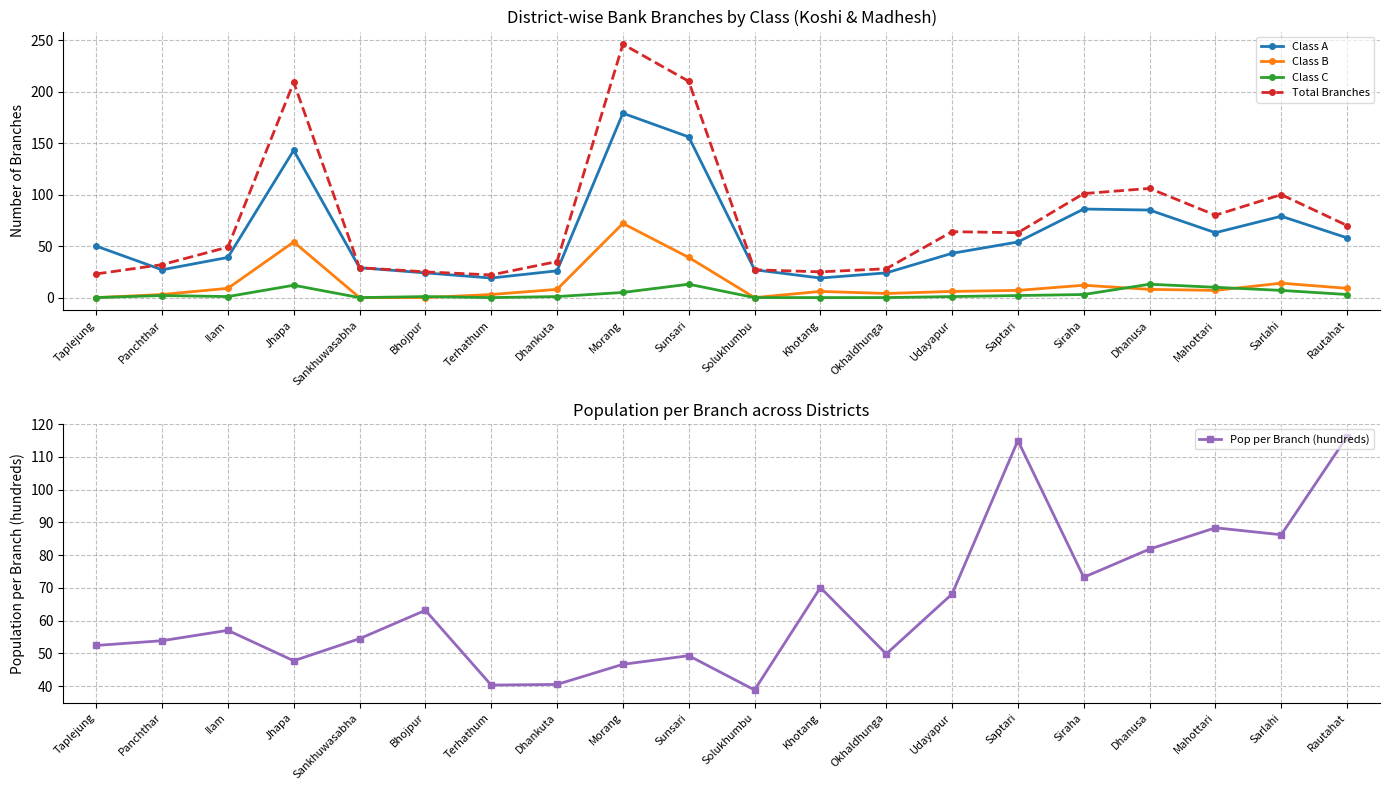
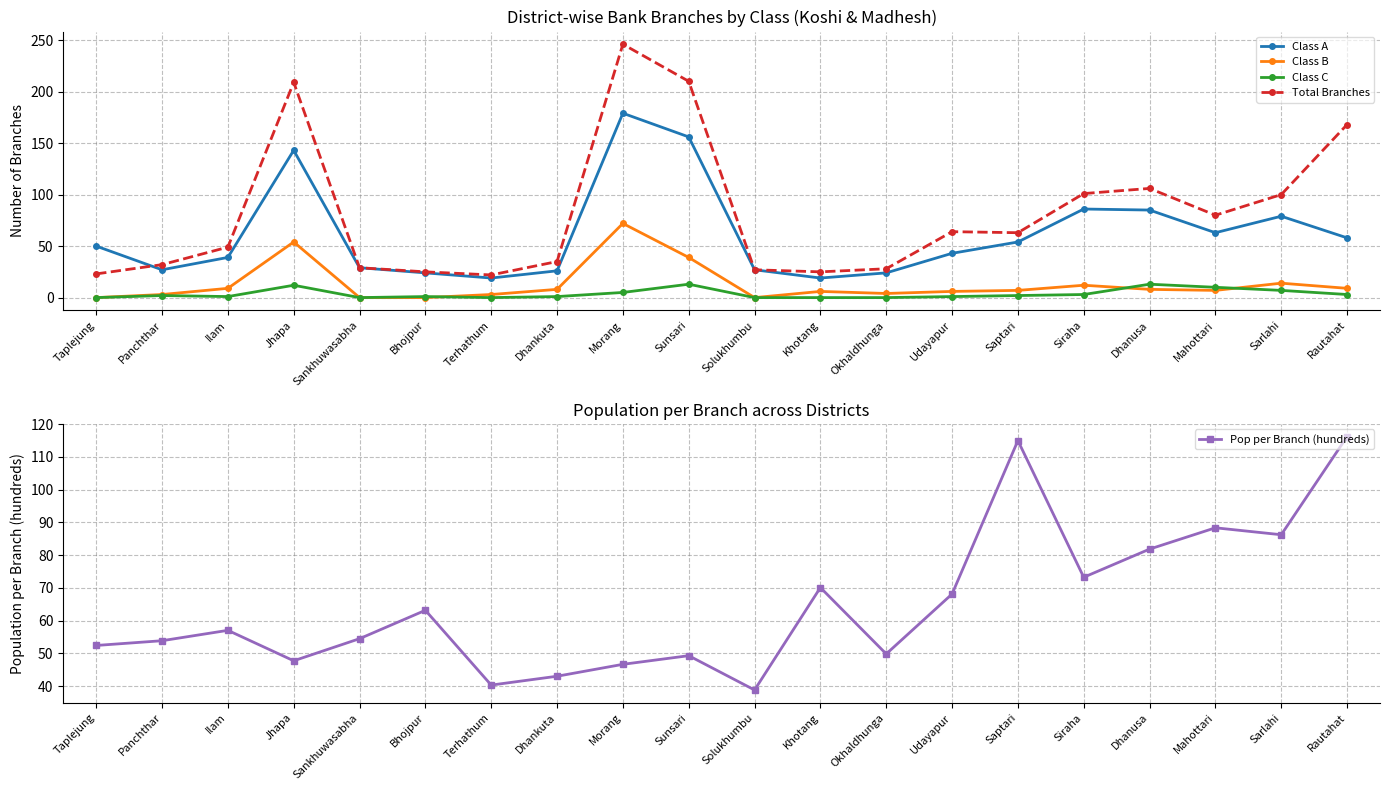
District-wise Bank Branches by Class (Koshi & Madhesh), Total Branches, Rautahat: 70 -> 168
Population per Branch across Districts, Dhankuta: 41 -> 43
